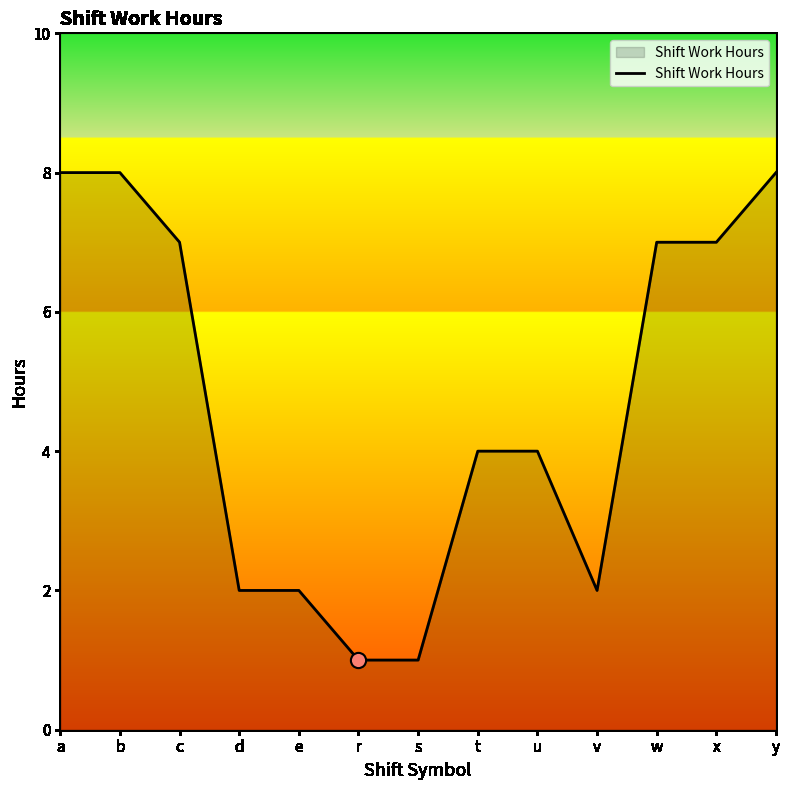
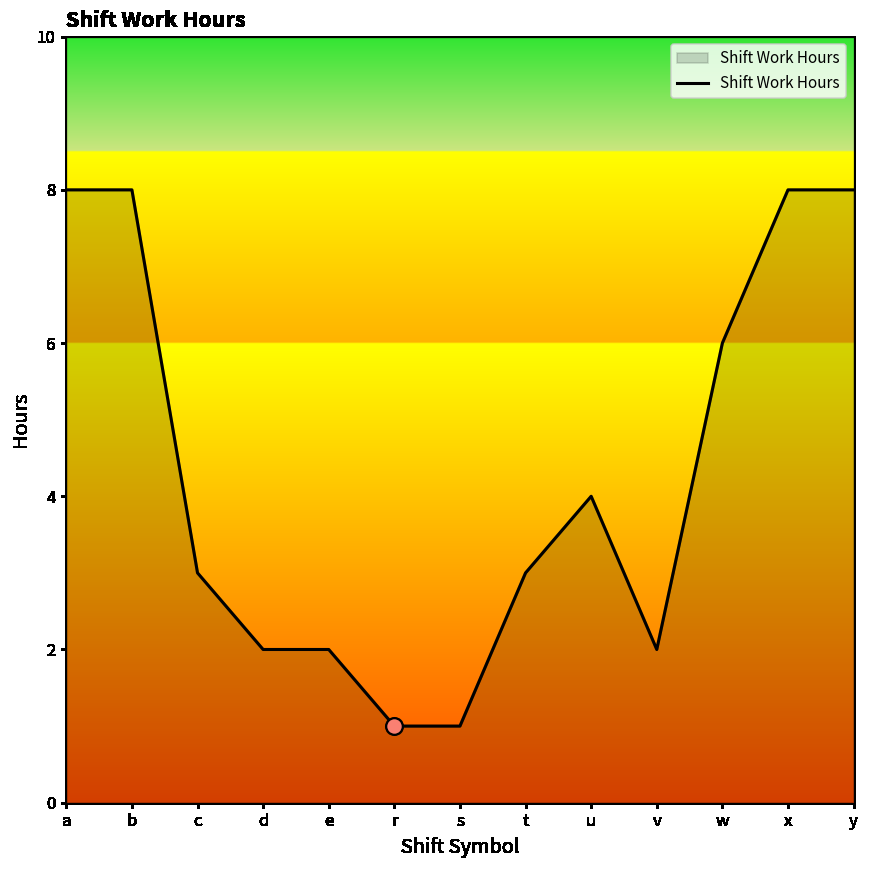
Shift Work Hours, c: 7 -> 3
Shift Work Hours, t: 4 -> 3
Shift Work Hours, w: 7 -> 6
Shift Work Hours, x: 7 -> 8
